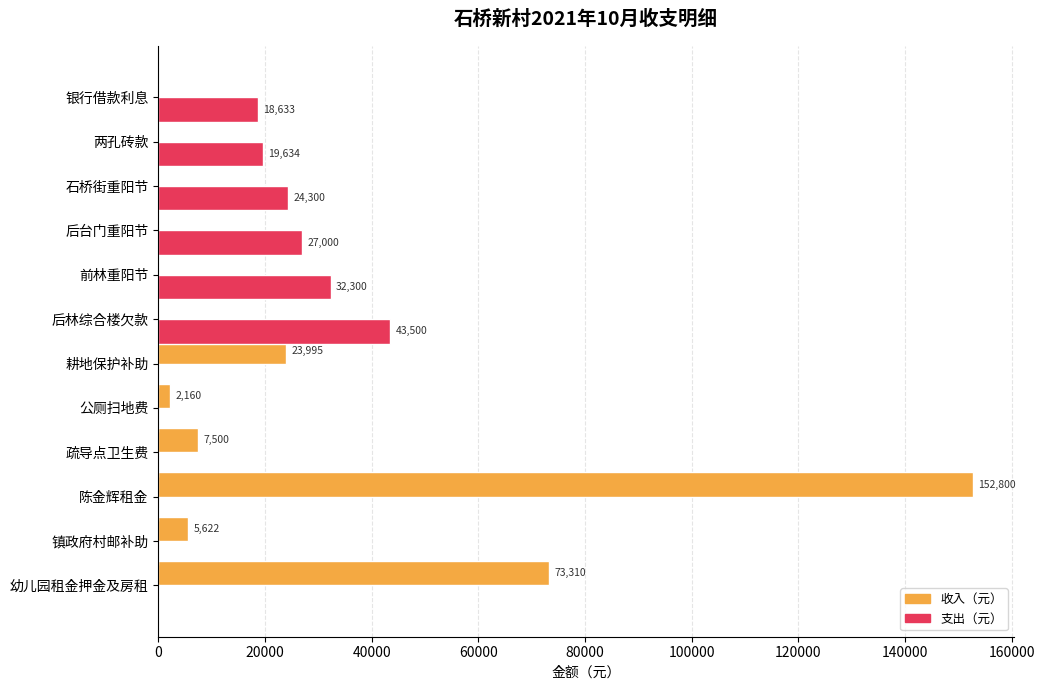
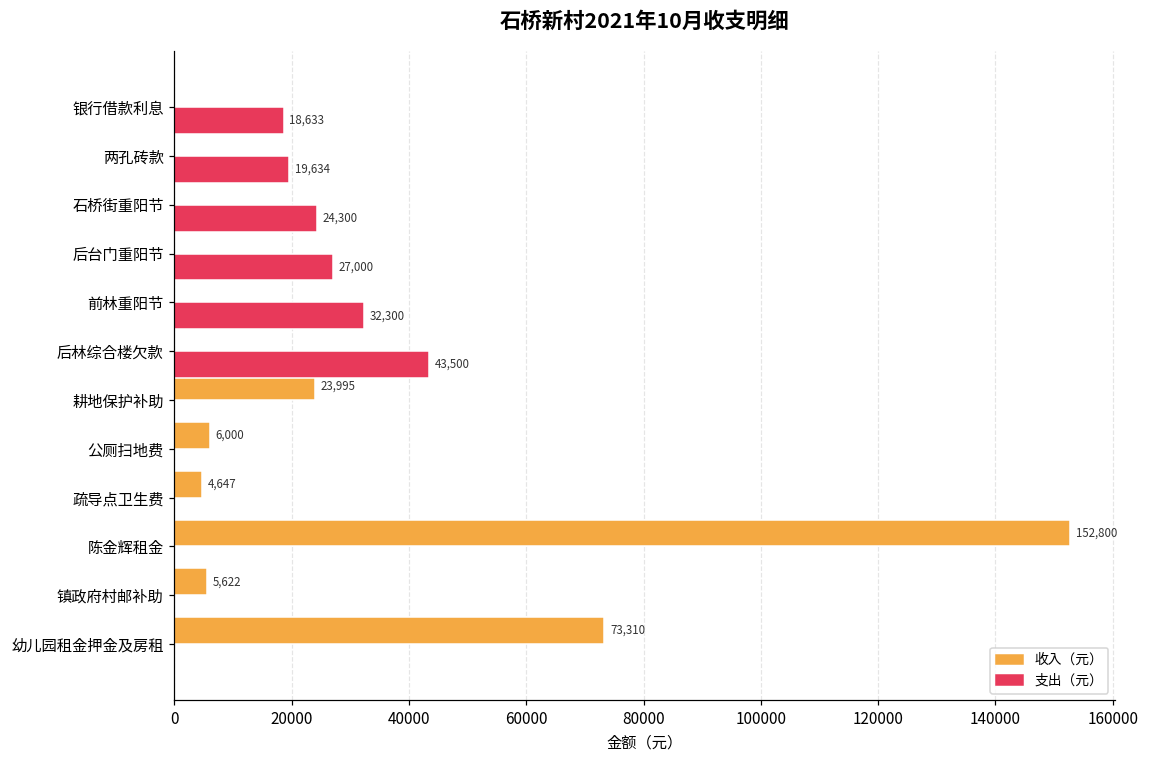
收入（元）, 公厕扫地费: 2,160 -> 6,000
收入（元）, 疏导点卫生费: 7,500 -> 4,647
